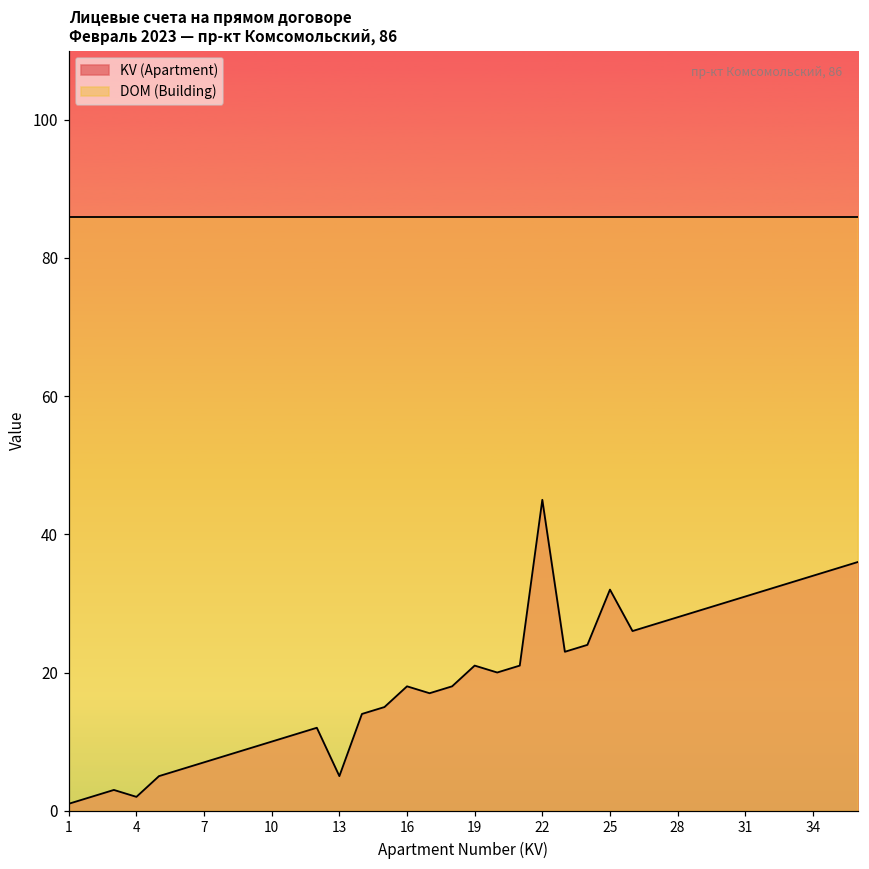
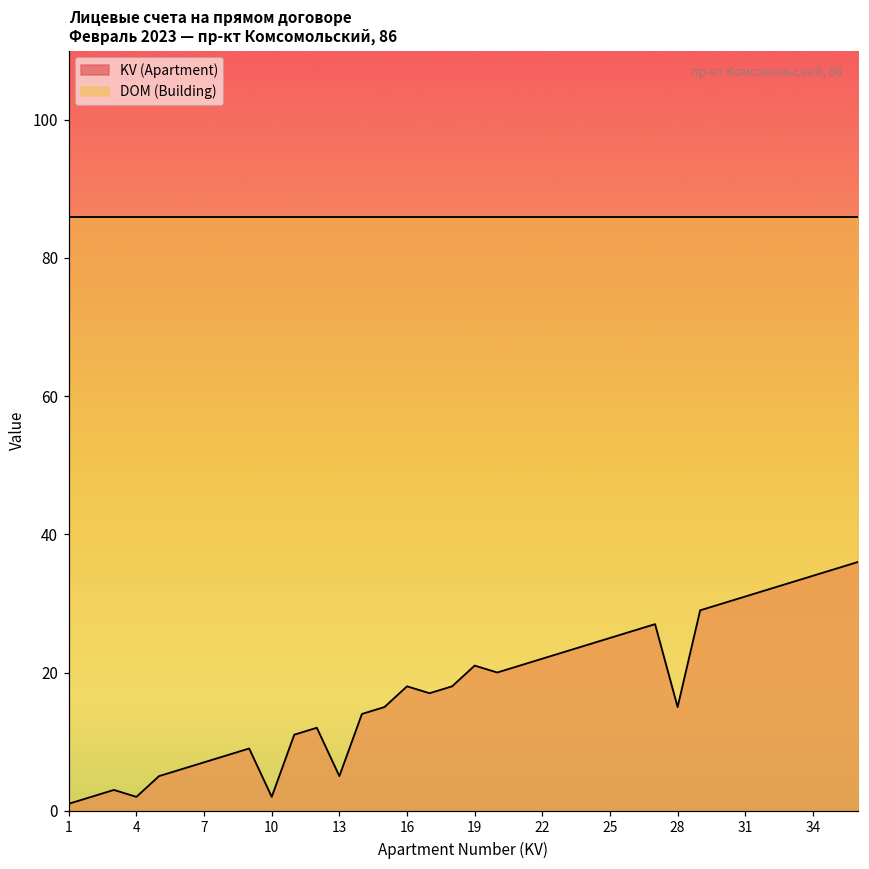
KV (Apartment), 10: 10 -> 2
KV (Apartment), 22: 45 -> 22
KV (Apartment), 25: 32 -> 25
KV (Apartment), 28: 28 -> 15
